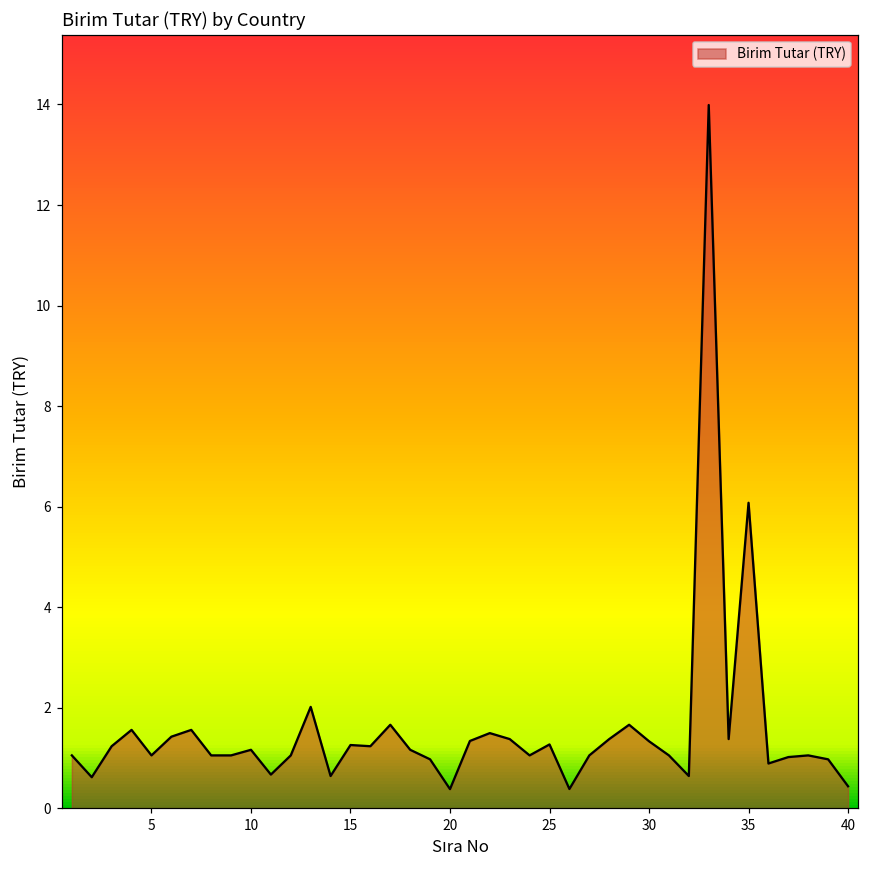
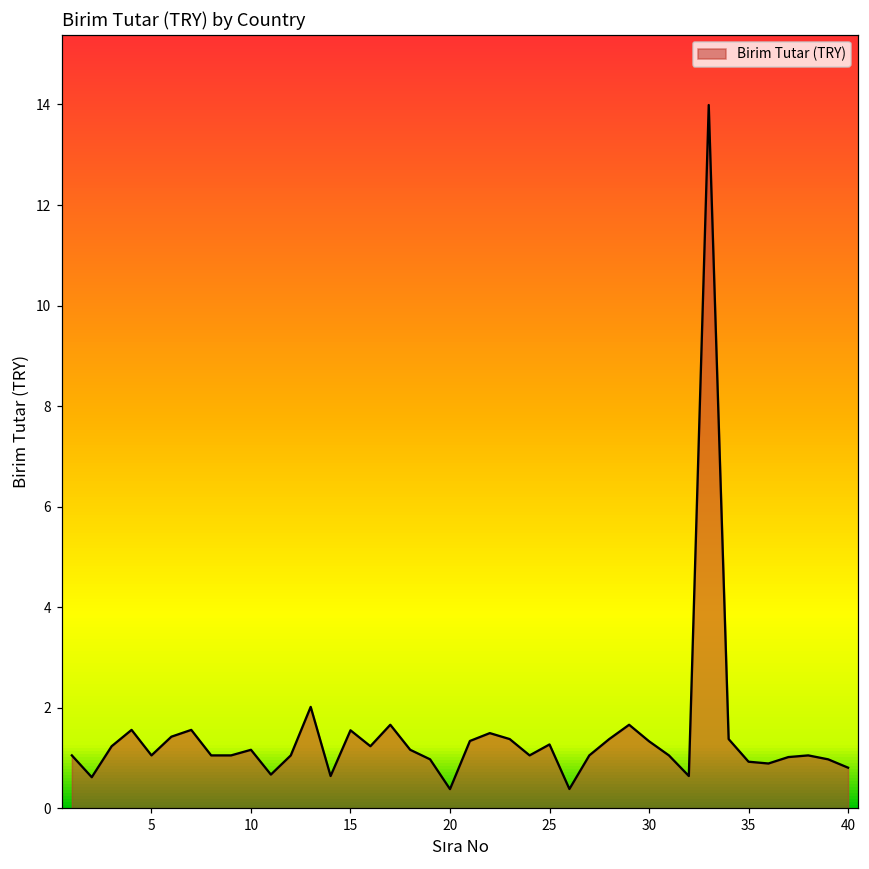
15: 1.3 -> 1.5
35: 6.1 -> 0.9
40: 0.4 -> 0.8
